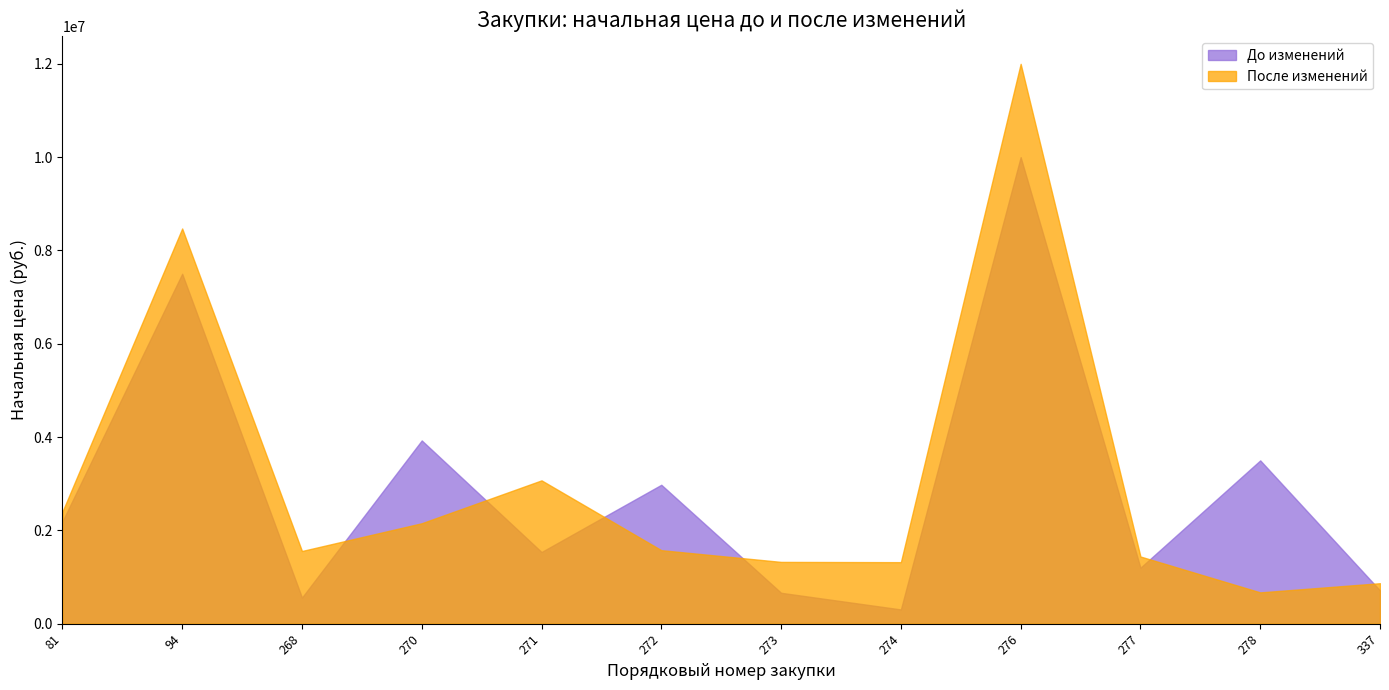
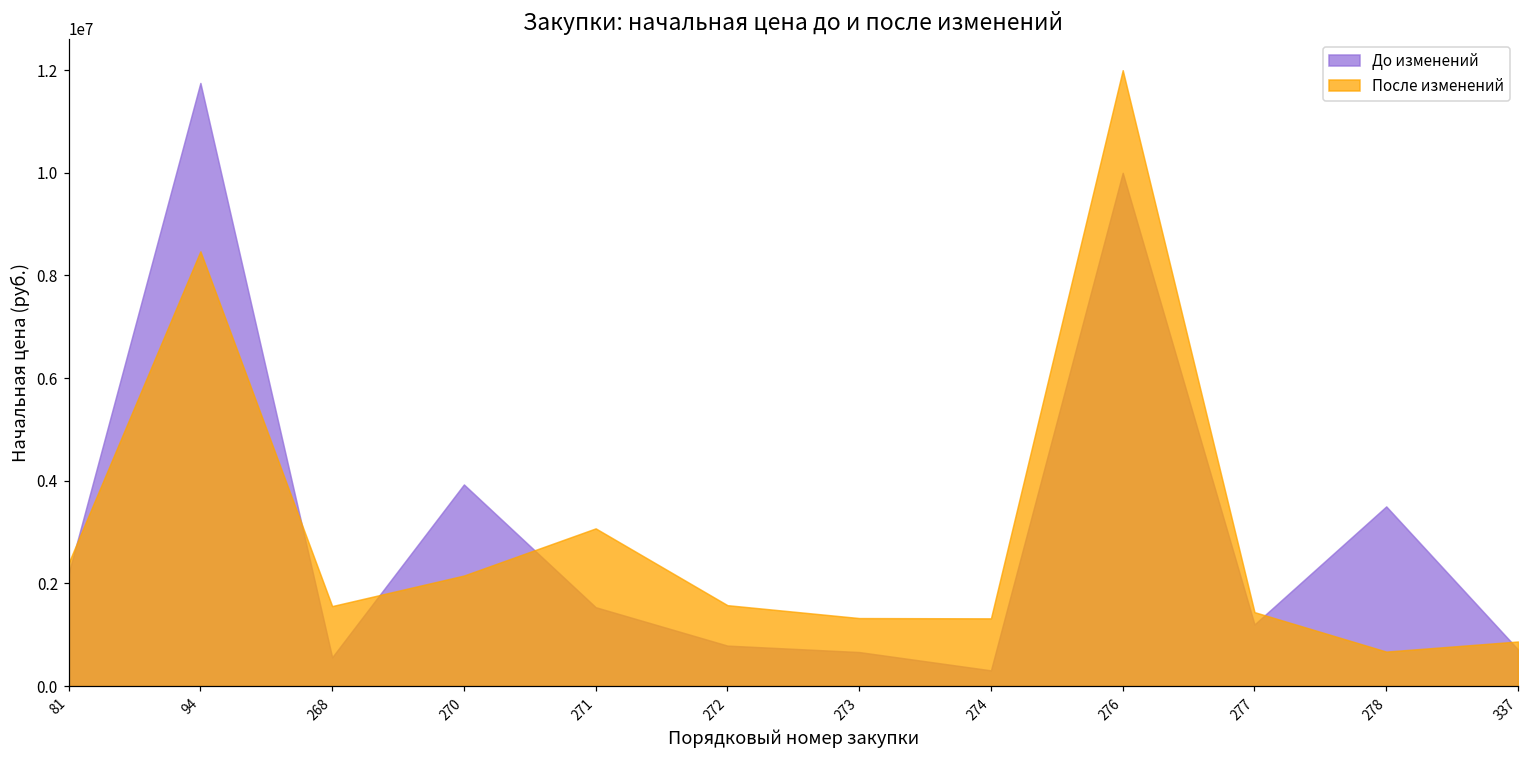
До изменений, 94: 7500000 -> 11800000
До изменений, 272: 3000000 -> 800000
